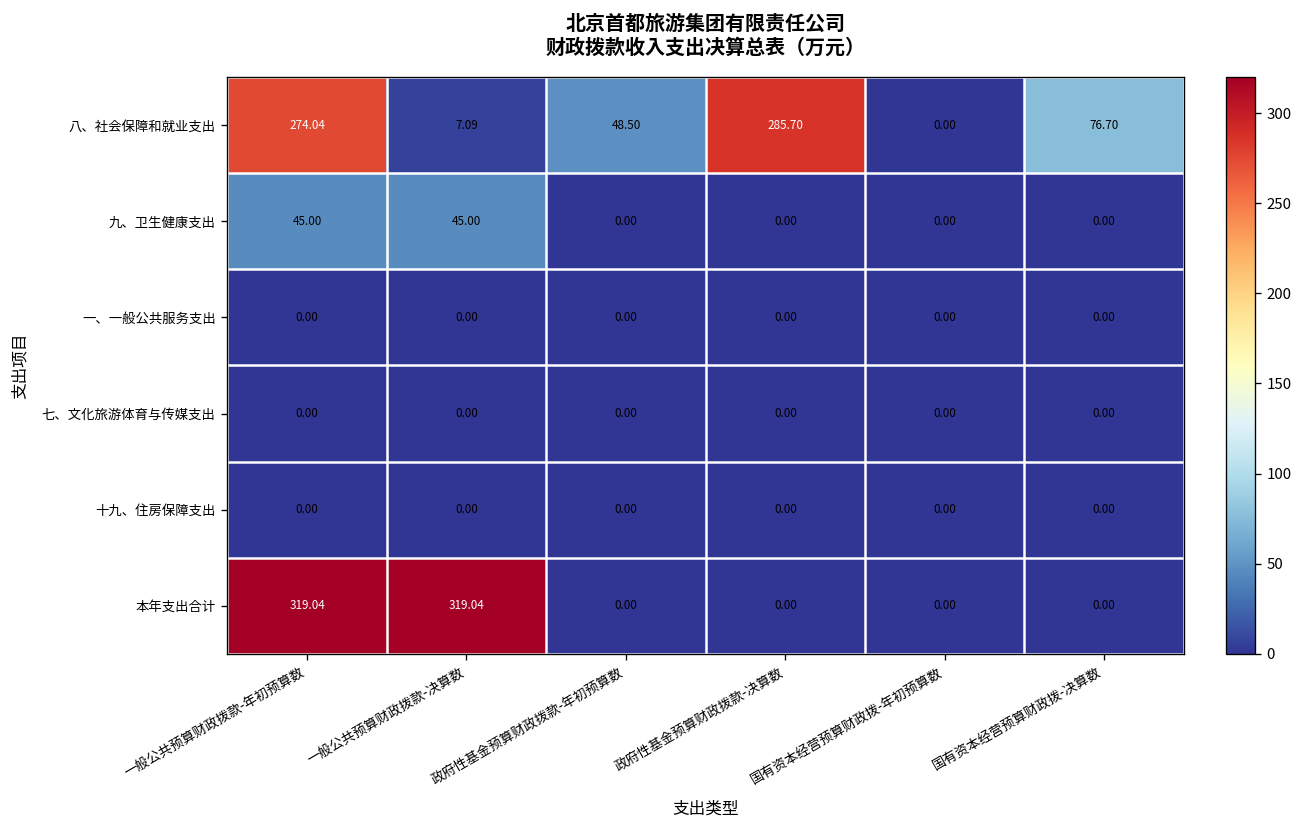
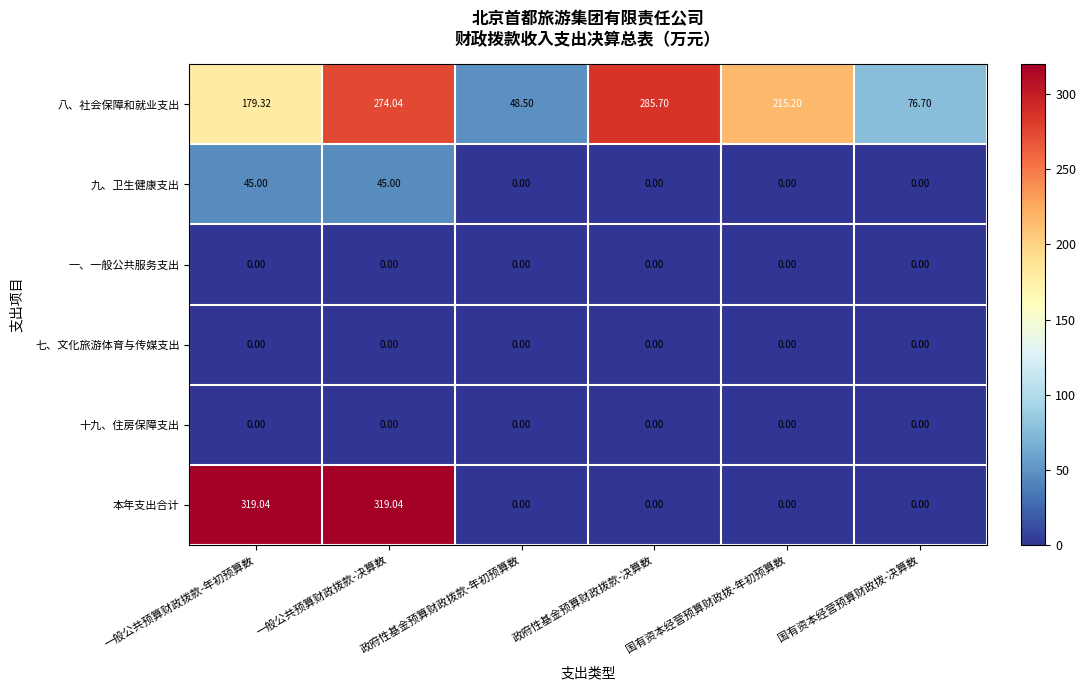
八、社会保障和就业支出, 一般公共预算财政拨款-年初预算数: 274.04 -> 179.32
八、社会保障和就业支出, 一般公共预算财政拨款-决算数: 7.09 -> 274.04
八、社会保障和就业支出, 国有资本经营预算财政拨-年初预算数: 0.00 -> 215.20
